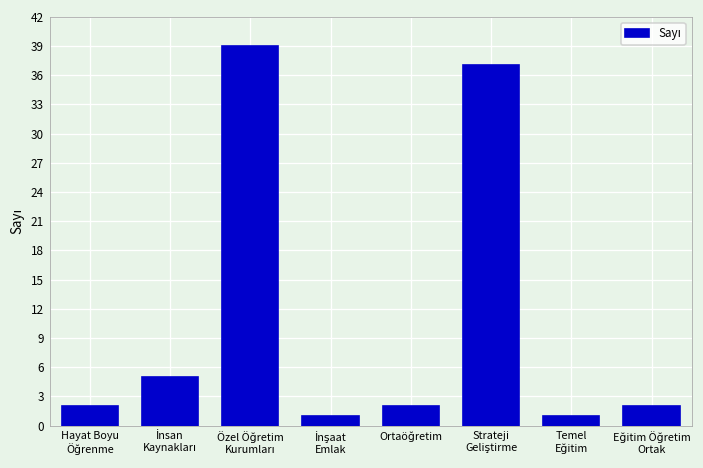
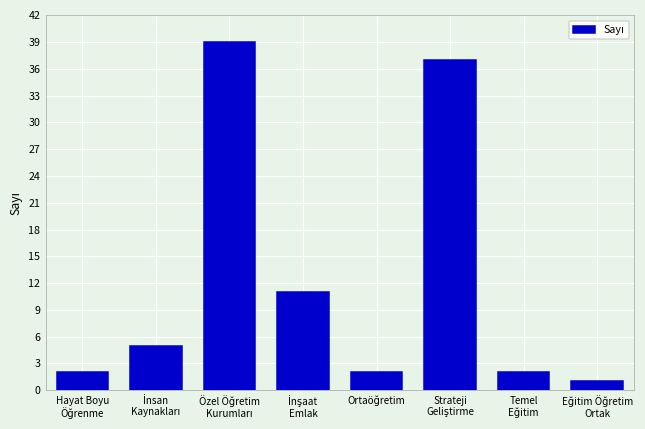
İnşaat Emlak: 1 -> 11
Temel Eğitim: 1 -> 2
Eğitim Öğretim Ortak: 2 -> 1
